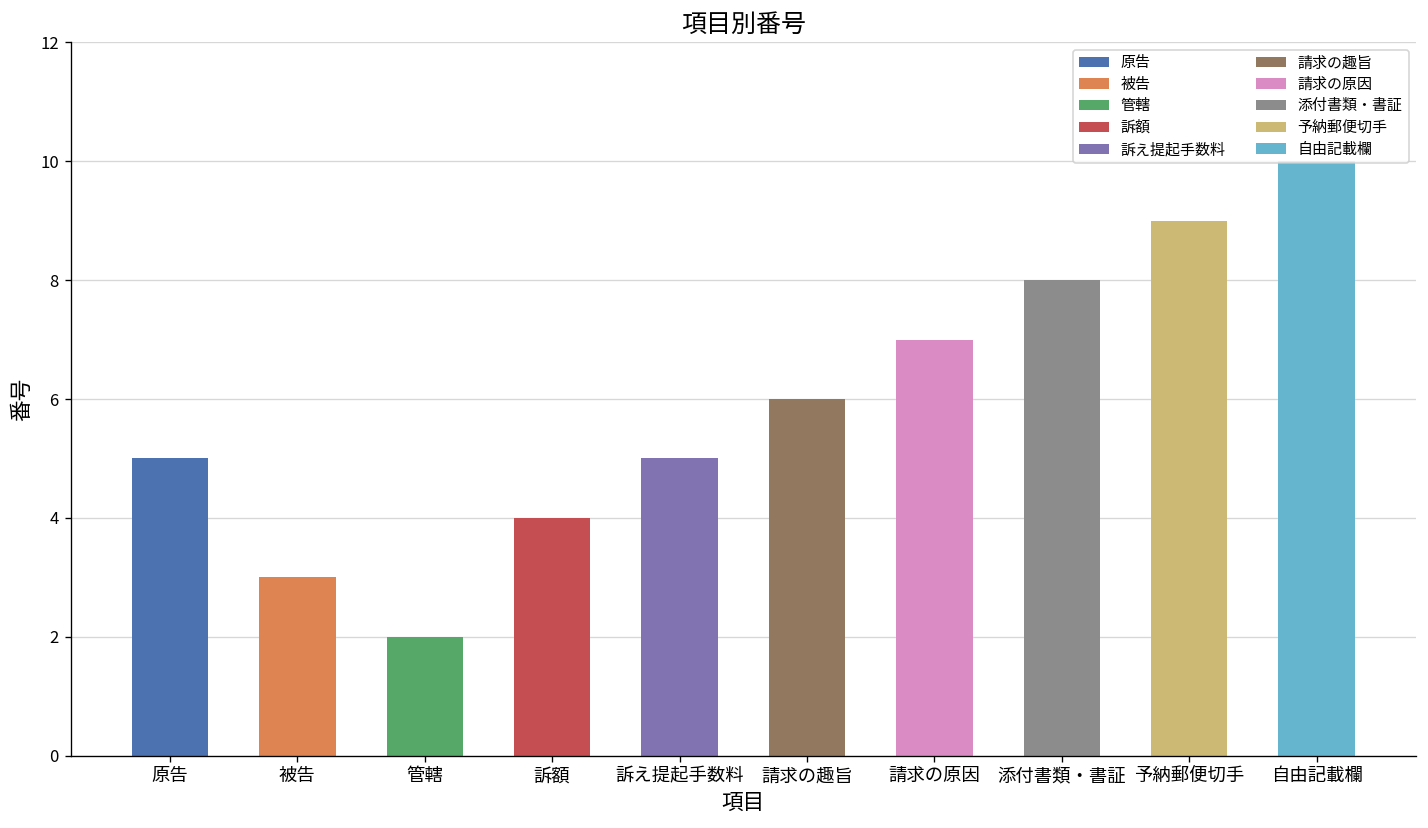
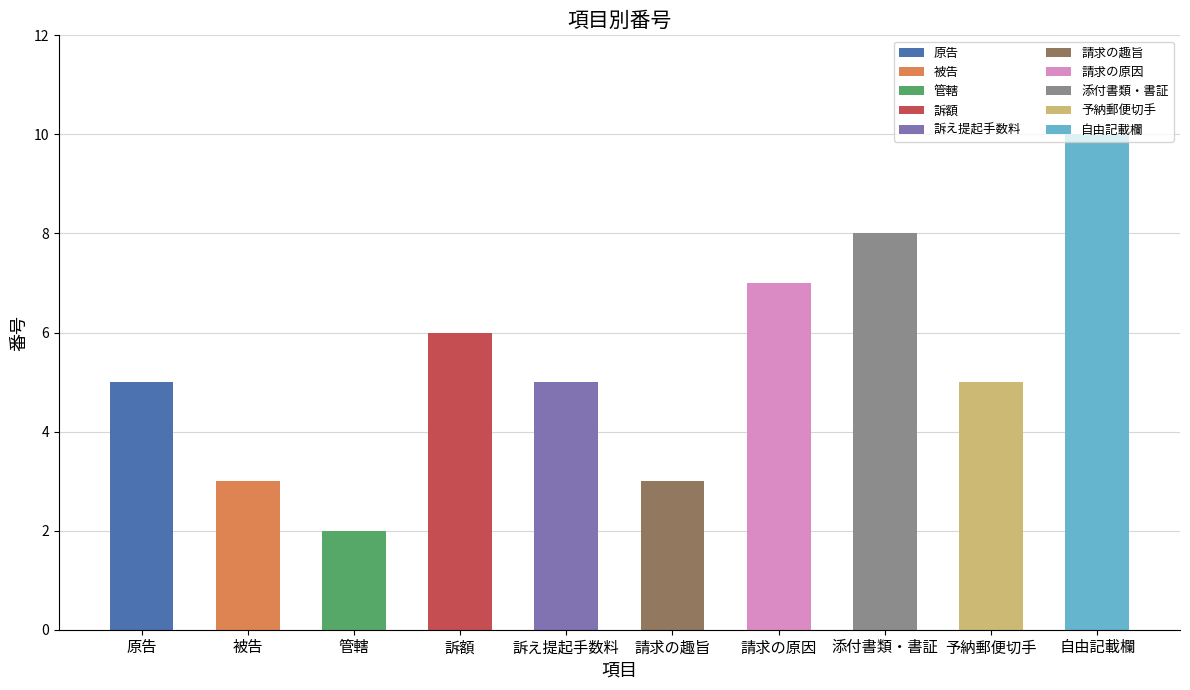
訴額: 4 -> 6
請求の趣旨: 6 -> 3
予納郵便切手: 9 -> 5
